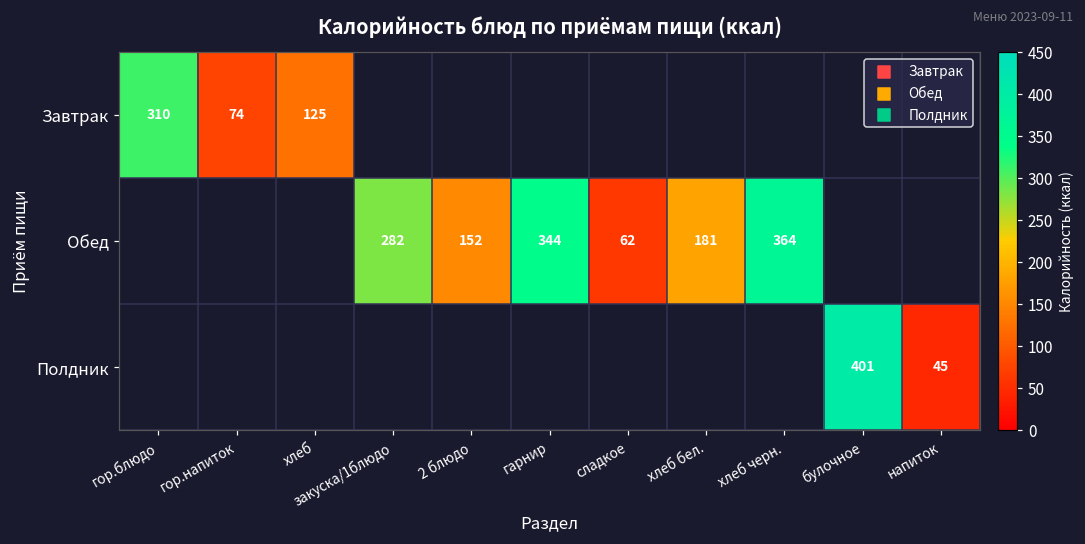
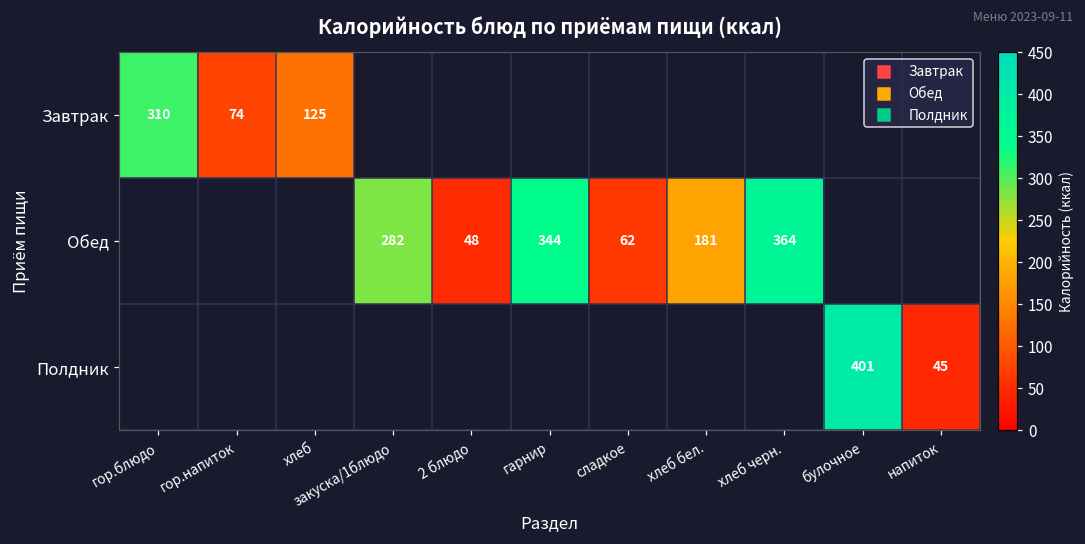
Обед, 2 блюдо: 152 -> 48
